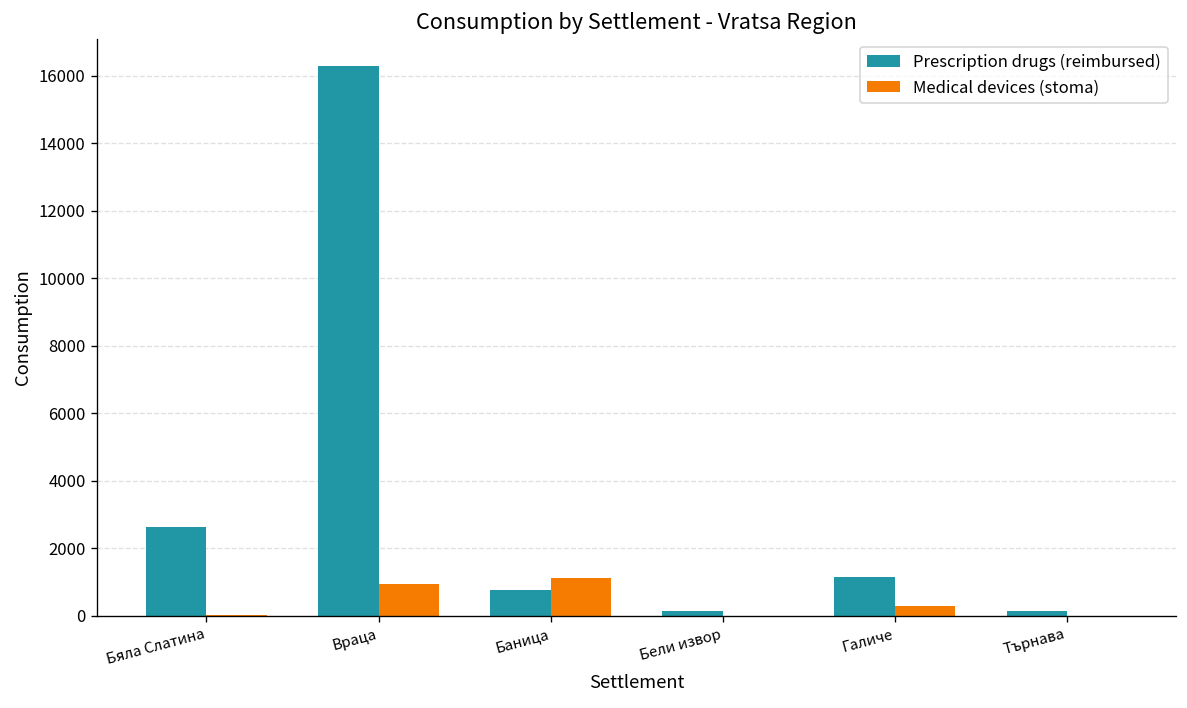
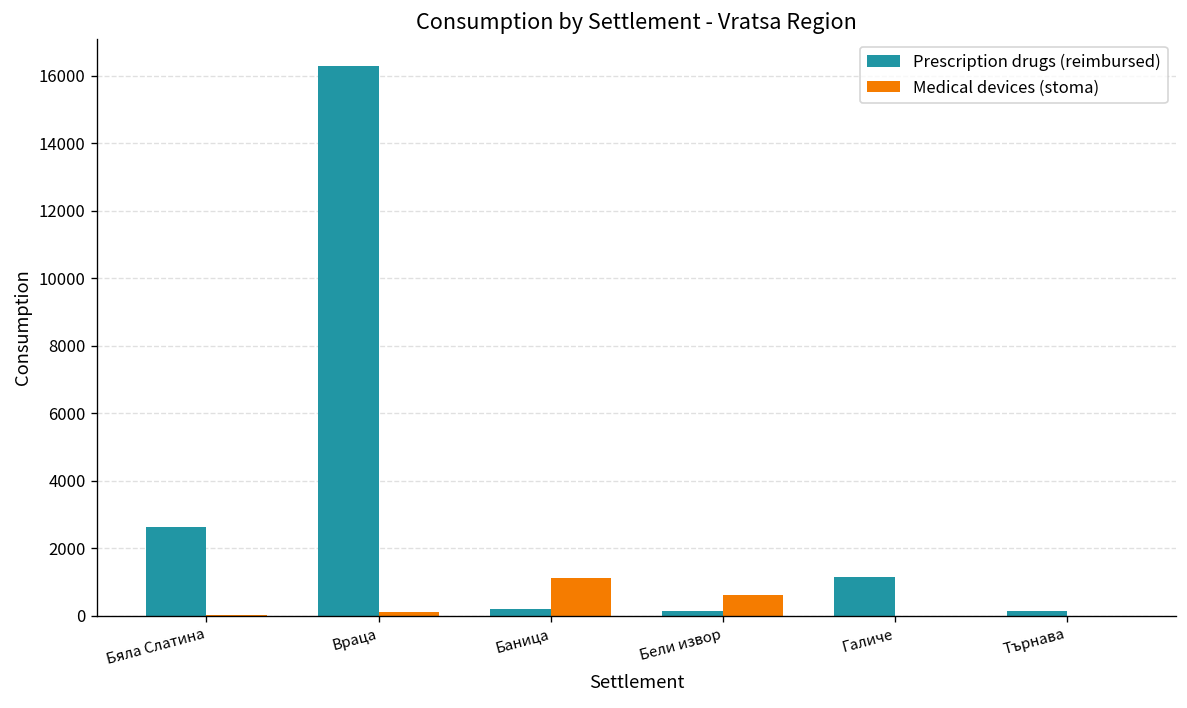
Medical devices (stoma), Враца: 1000 -> 100
Prescription drugs (reimbursed), Баница: 800 -> 200
Medical devices (stoma), Бели извор: 0 -> 600
Medical devices (stoma), Галиче: 300 -> 0
